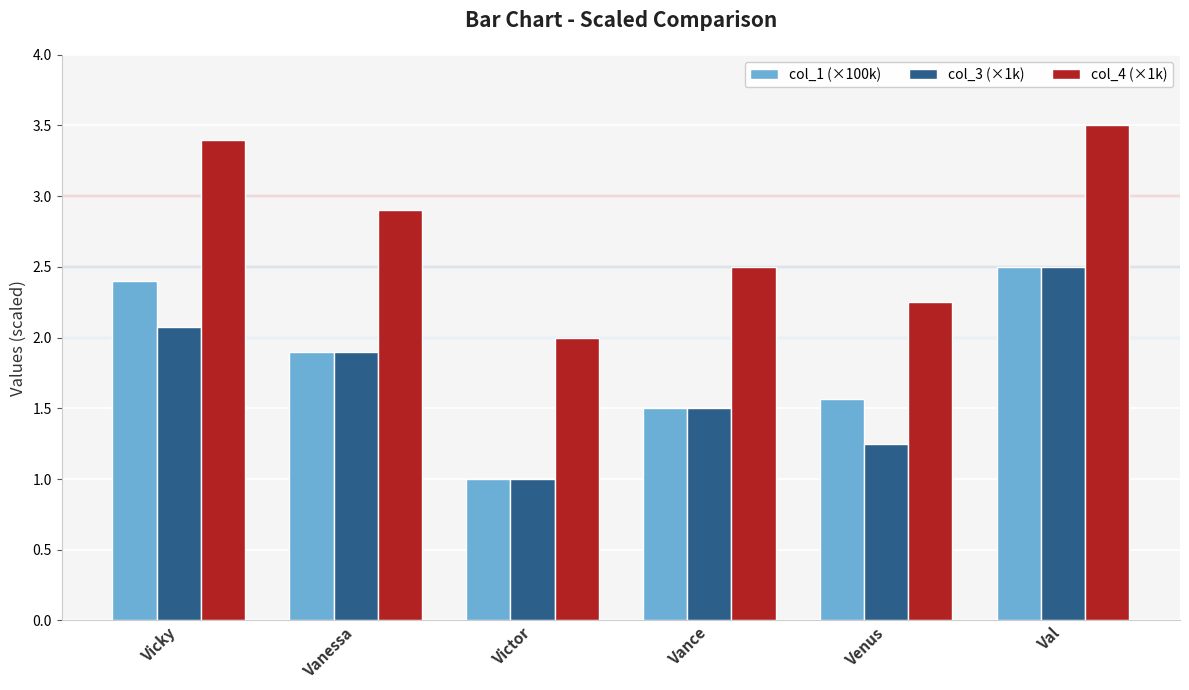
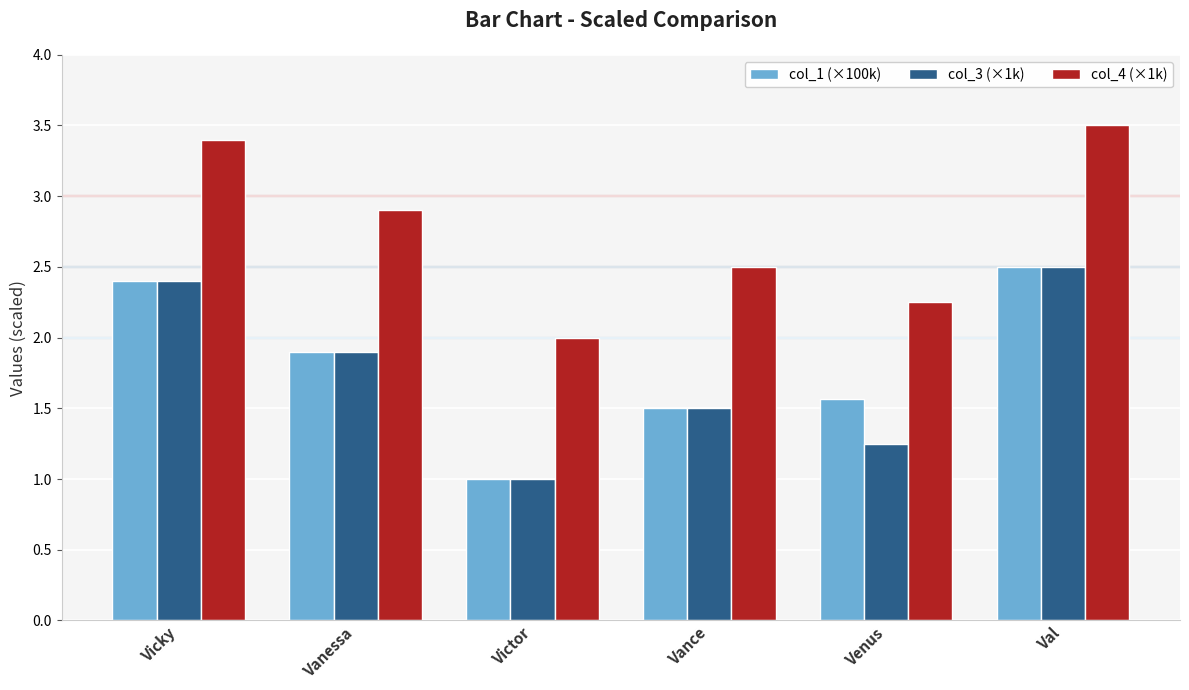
col_3 (×1k), Vicky: 2.07 -> 2.40
